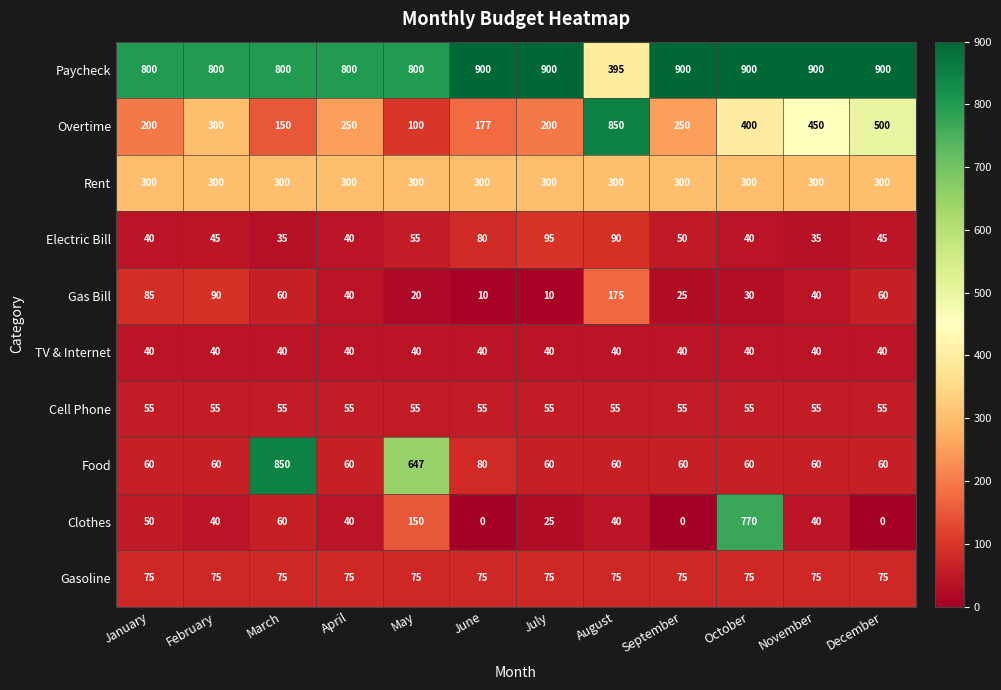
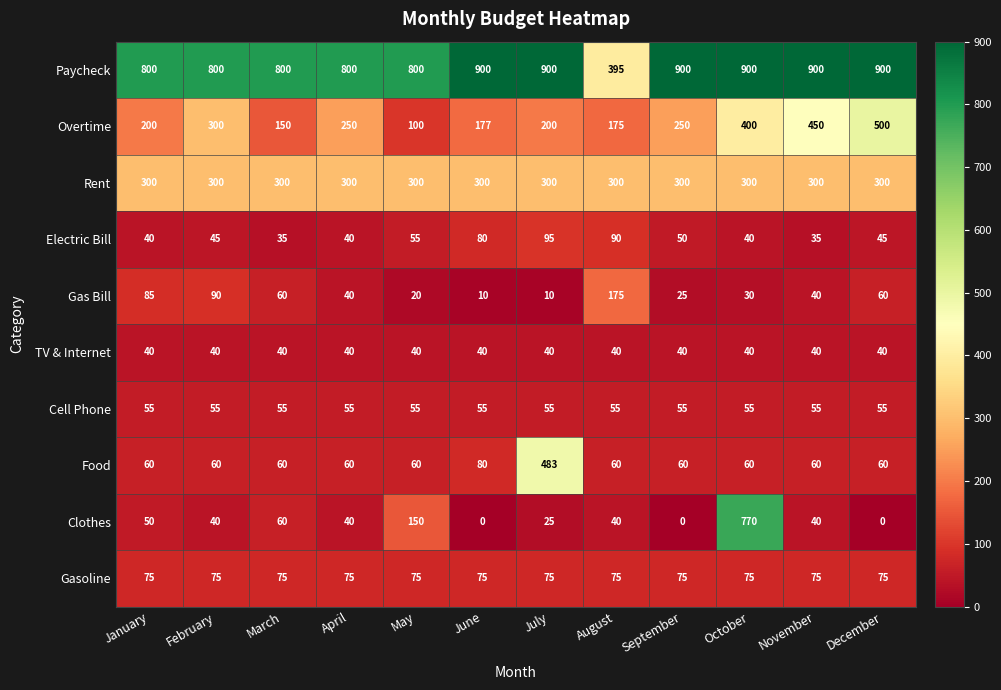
Overtime, August: 850 -> 175
Food, March: 850 -> 60
Food, May: 647 -> 60
Food, July: 60 -> 483
